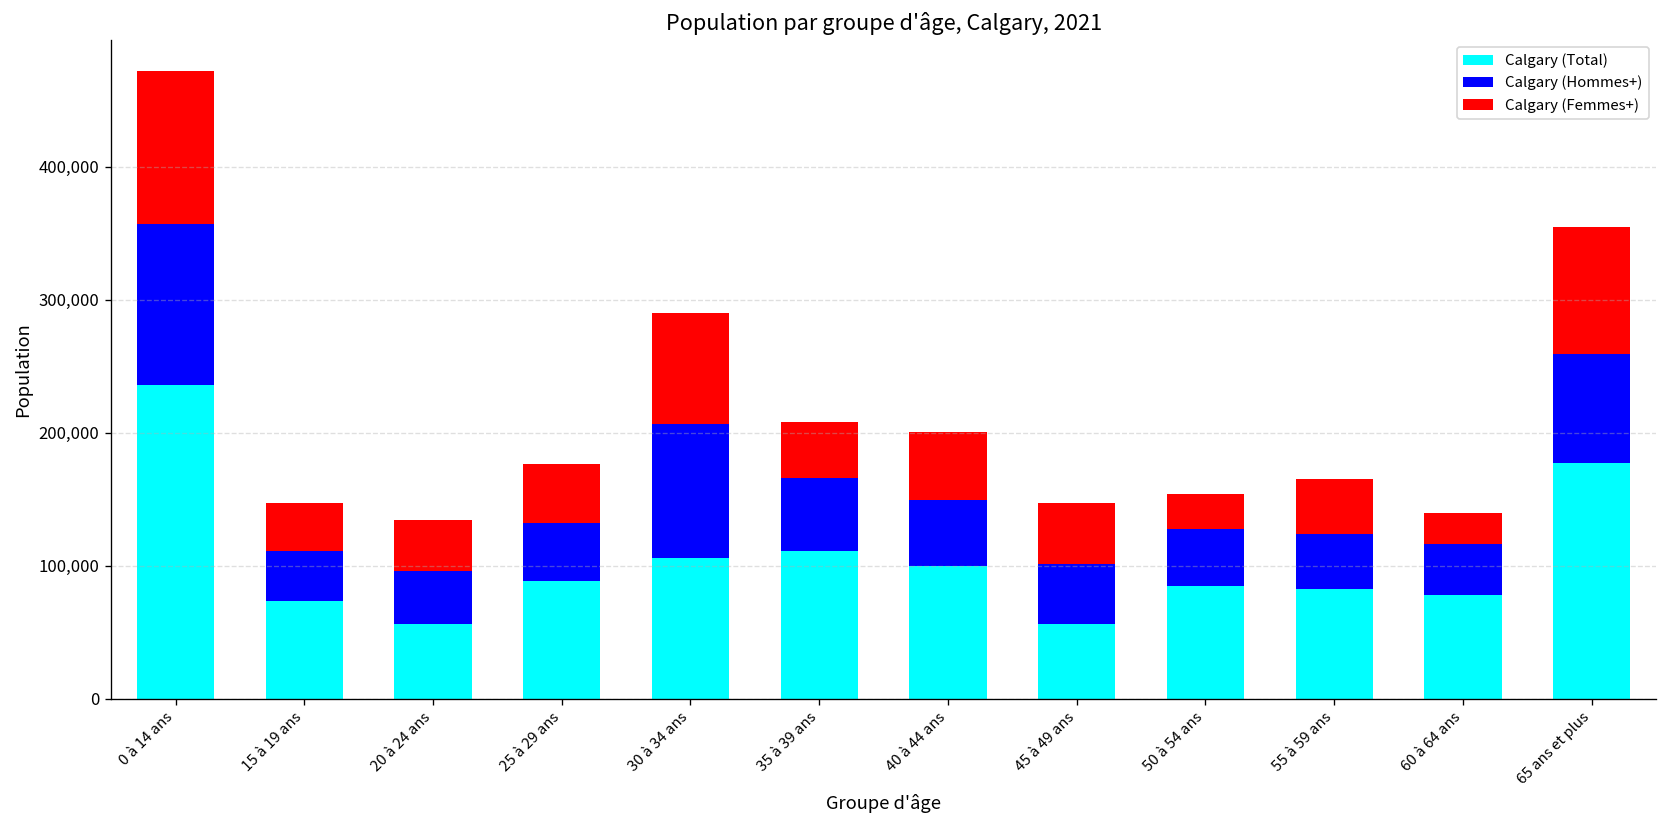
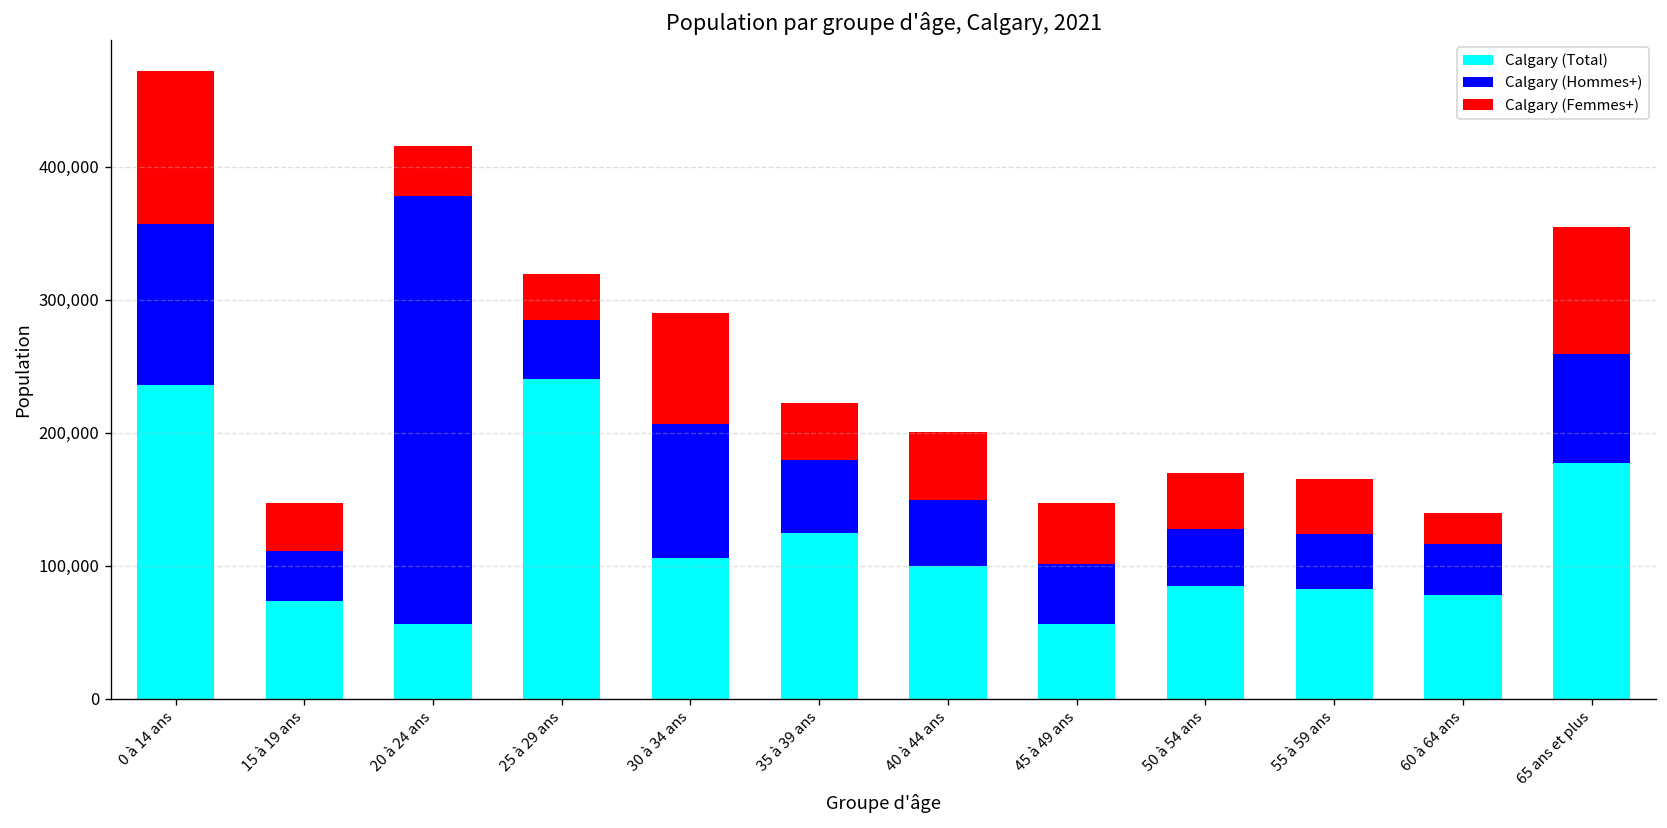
Calgary (Hommes+), 20 à 24 ans: 40,000 -> 322,000
Calgary (Total), 25 à 29 ans: 88,000 -> 241,000
Calgary (Femmes+), 25 à 29 ans: 44,000 -> 35,000
Calgary (Total), 35 à 39 ans: 111,000 -> 125,000
Calgary (Femmes+), 50 à 54 ans: 27,000 -> 42,000
